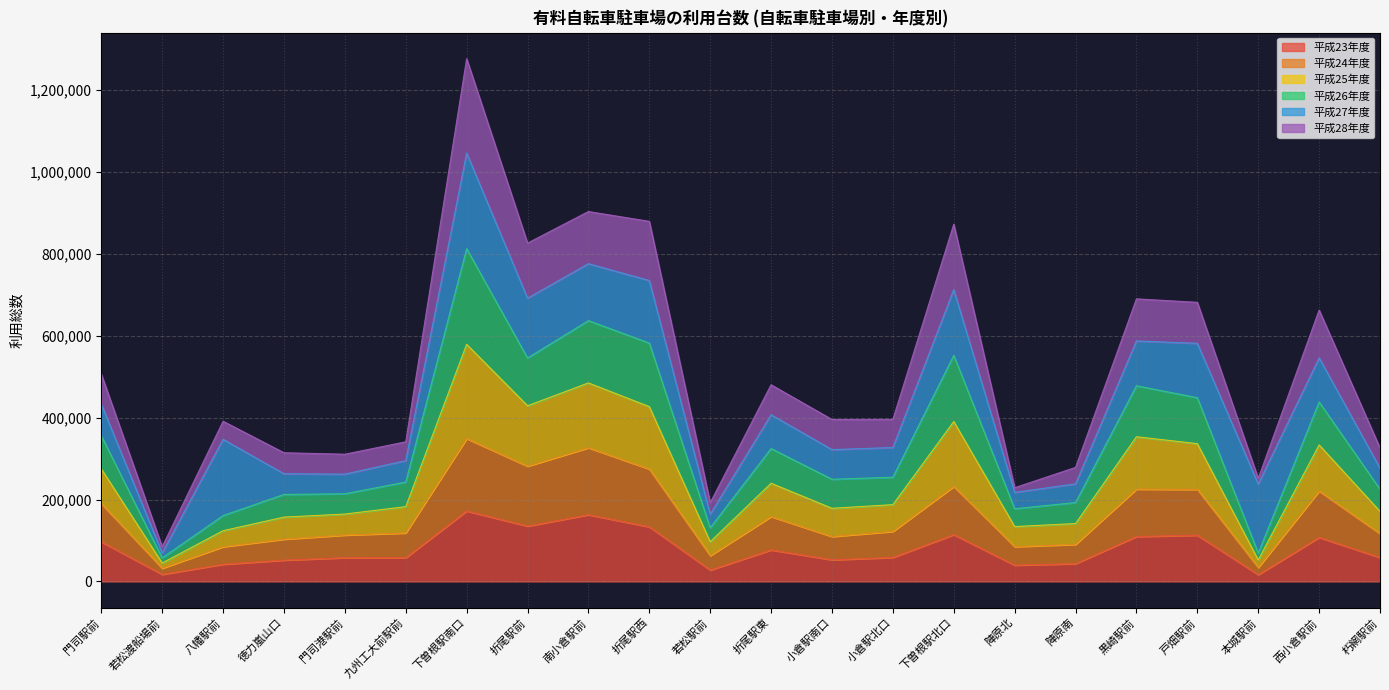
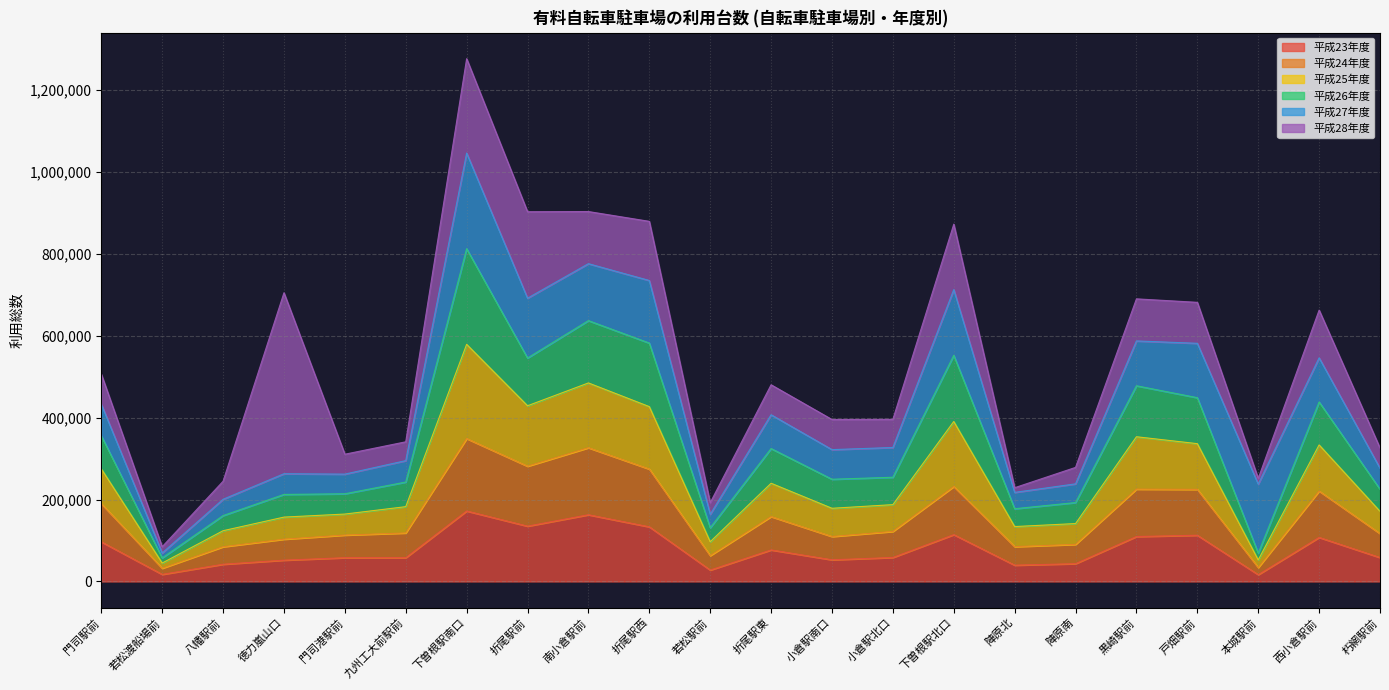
平成27年度, 八幡駅前: 190,000 -> 40,000
平成28年度, 徳力嵐山口: 50,000 -> 440,000
平成28年度, 折尾駅前: 130,000 -> 210,000
